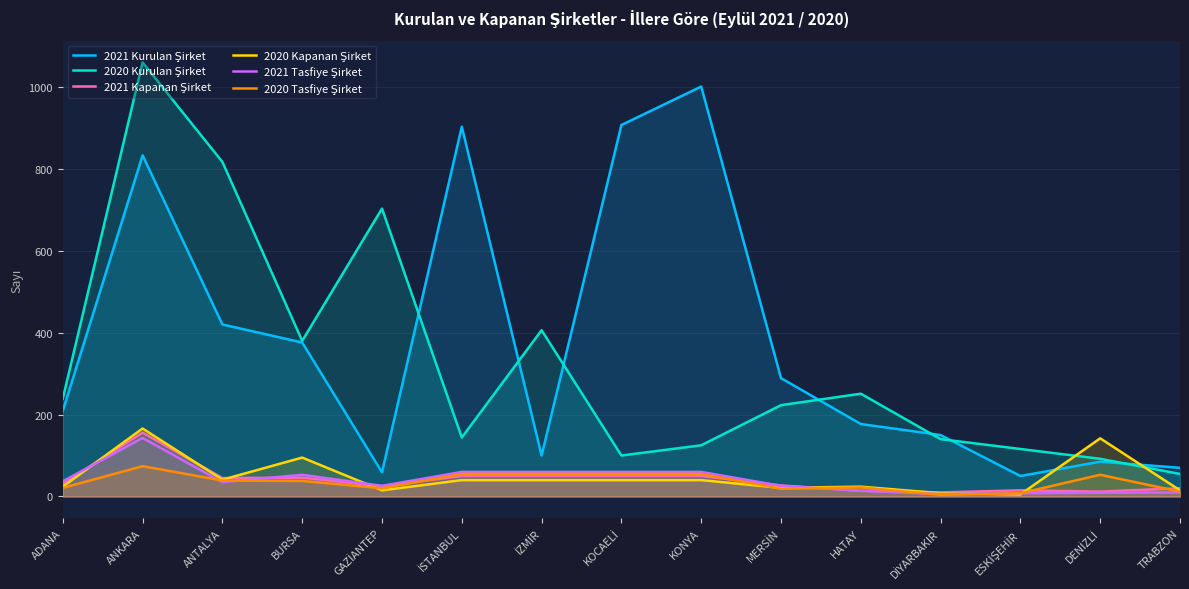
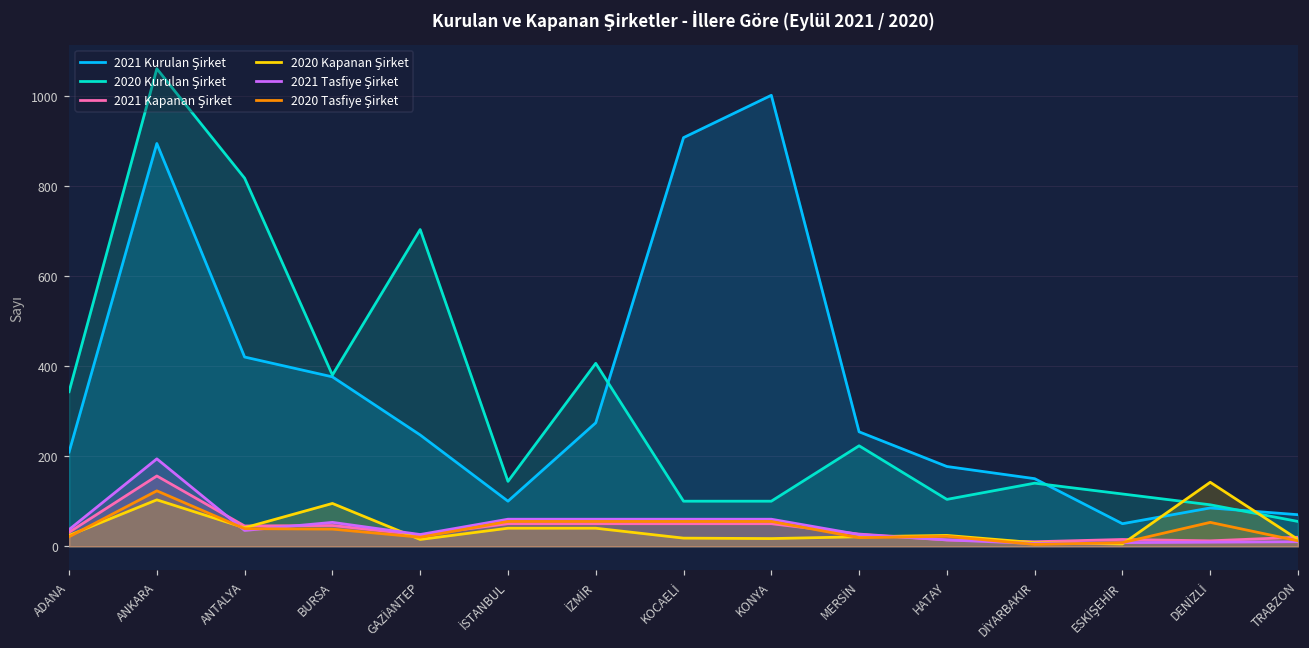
2020 Kurulan Şirket, ADANA: 240 -> 340
2021 Kurulan Şirket, ANKARA: 830 -> 890
2020 Kapanan Şirket, ANKARA: 170 -> 100
2021 Tasfiye Şirket, ANKARA: 140 -> 190
2020 Tasfiye Şirket, ANKARA: 70 -> 120
2021 Kurulan Şirket, GAZİANTEP: 60 -> 250
2021 Kurulan Şirket, İSTANBUL: 900 -> 100
2021 Kurulan Şirket, İZMİR: 100 -> 270
2020 Kapanan Şirket, KOCAELİ: 40 -> 20
2020 Kurulan Şirket, KONYA: 130 -> 100
2020 Kapanan Şirket, KONYA: 40 -> 20
2021 Kurulan Şirket, MERSİN: 290 -> 250
2020 Kurulan Şirket, HATAY: 250 -> 100
